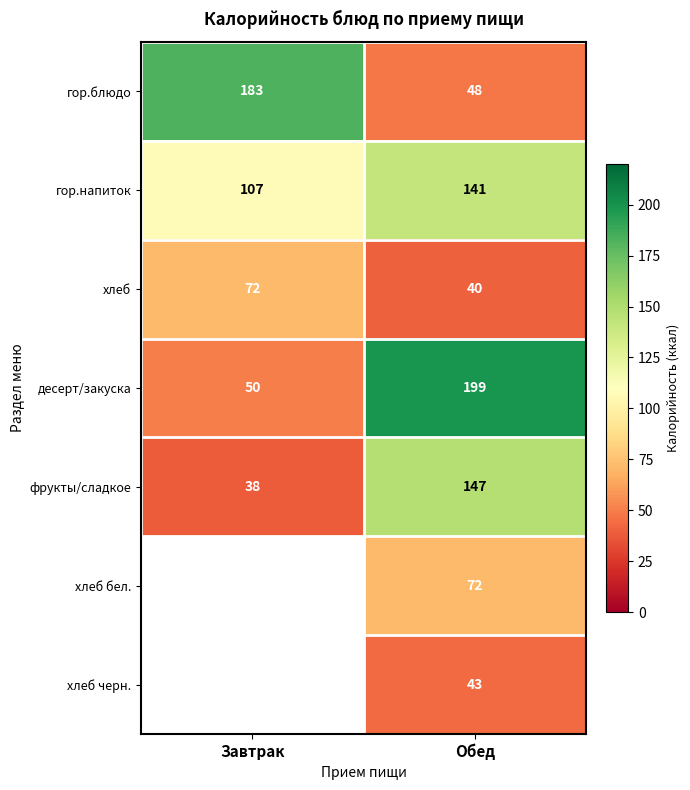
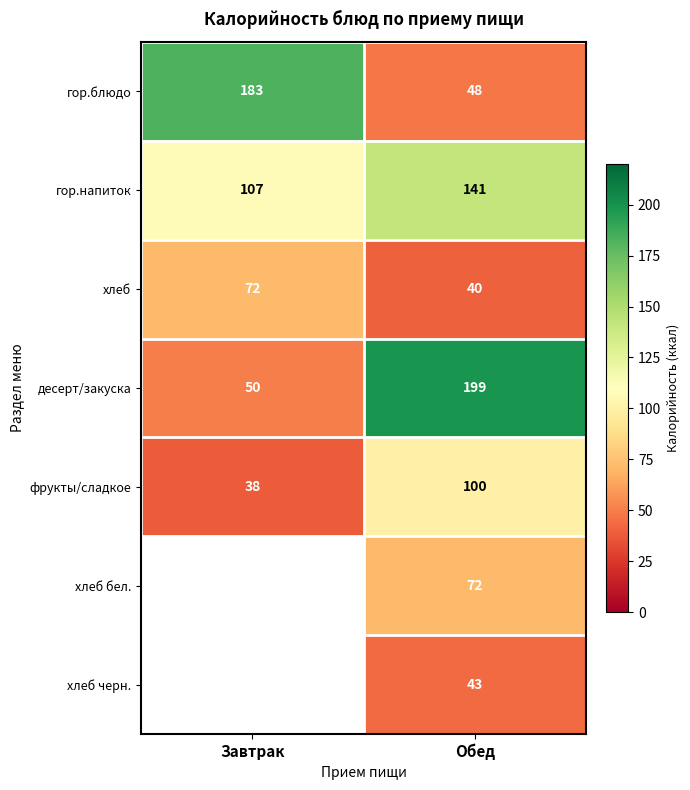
фрукты/сладкое, Обед: 147 -> 100
